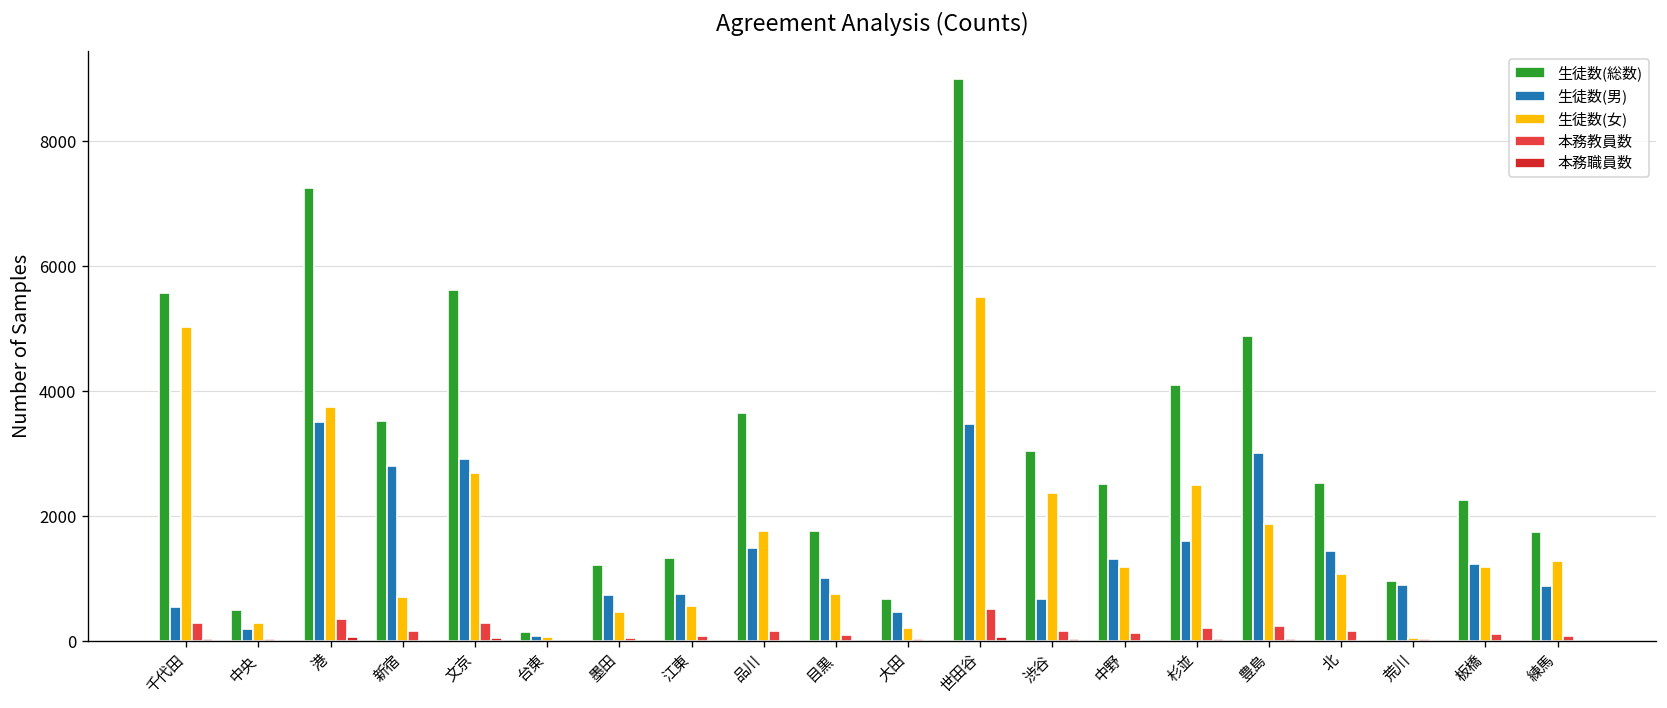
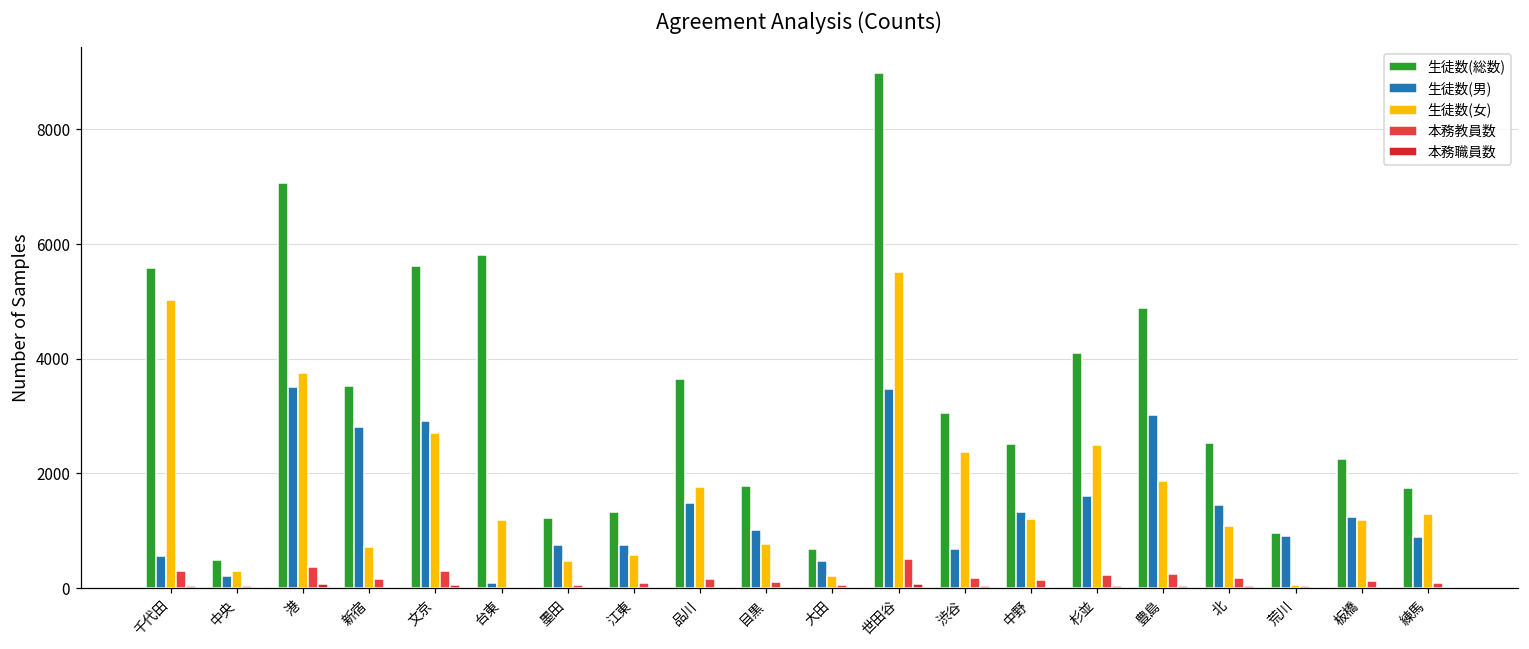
生徒数(総数), 港: 7200 -> 7100
生徒数(総数), 台東: 100 -> 5800
生徒数(女), 台東: 100 -> 1200
